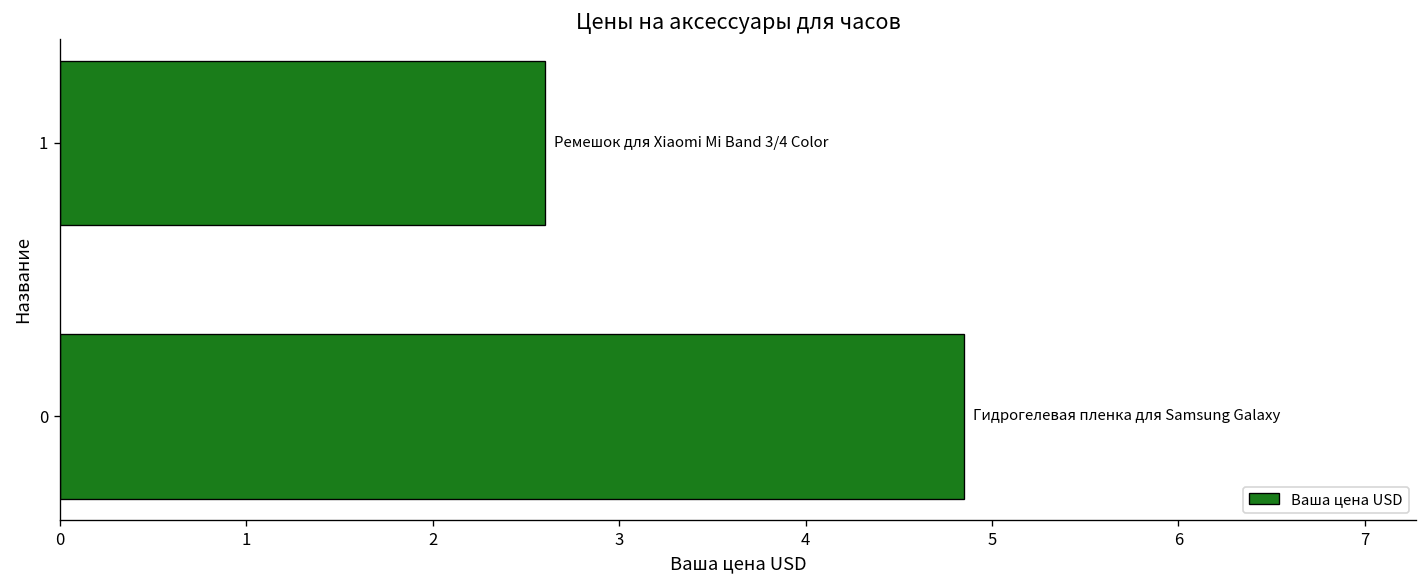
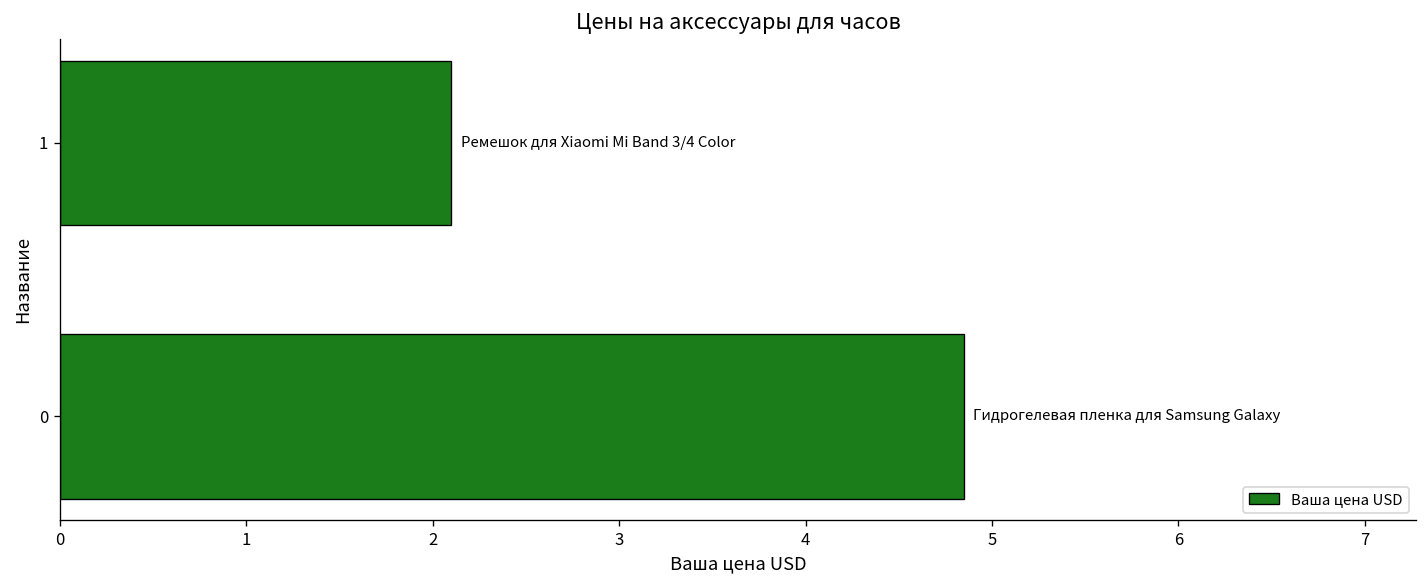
1: 2.6 -> 2.1
